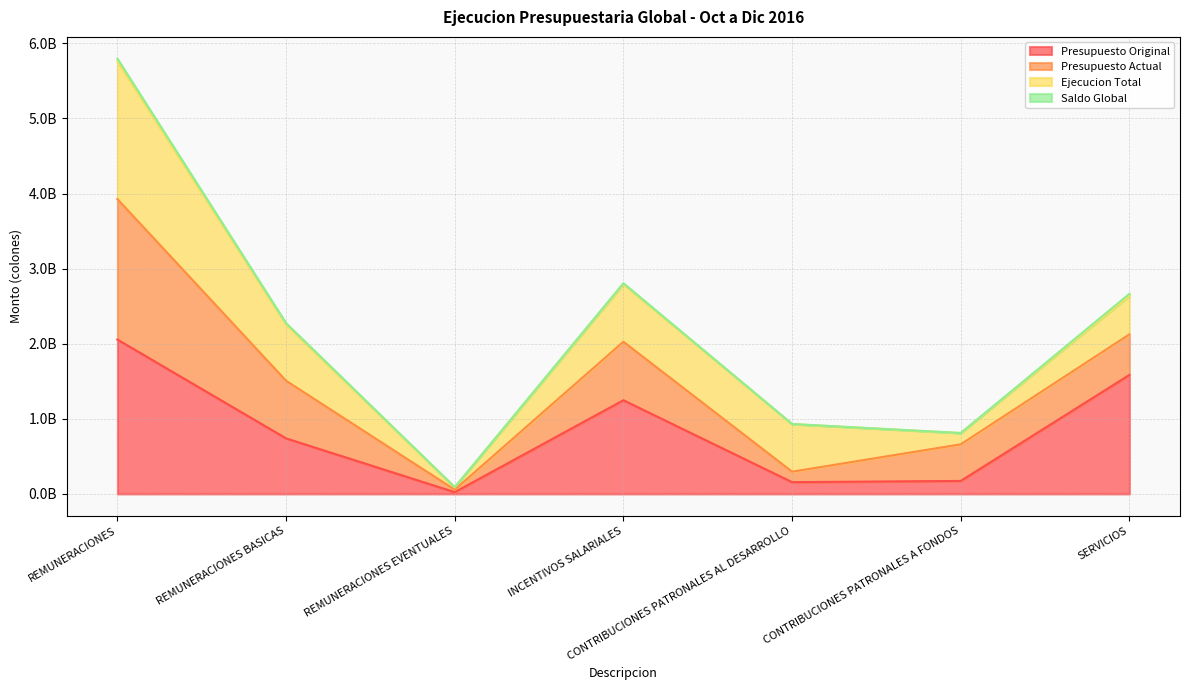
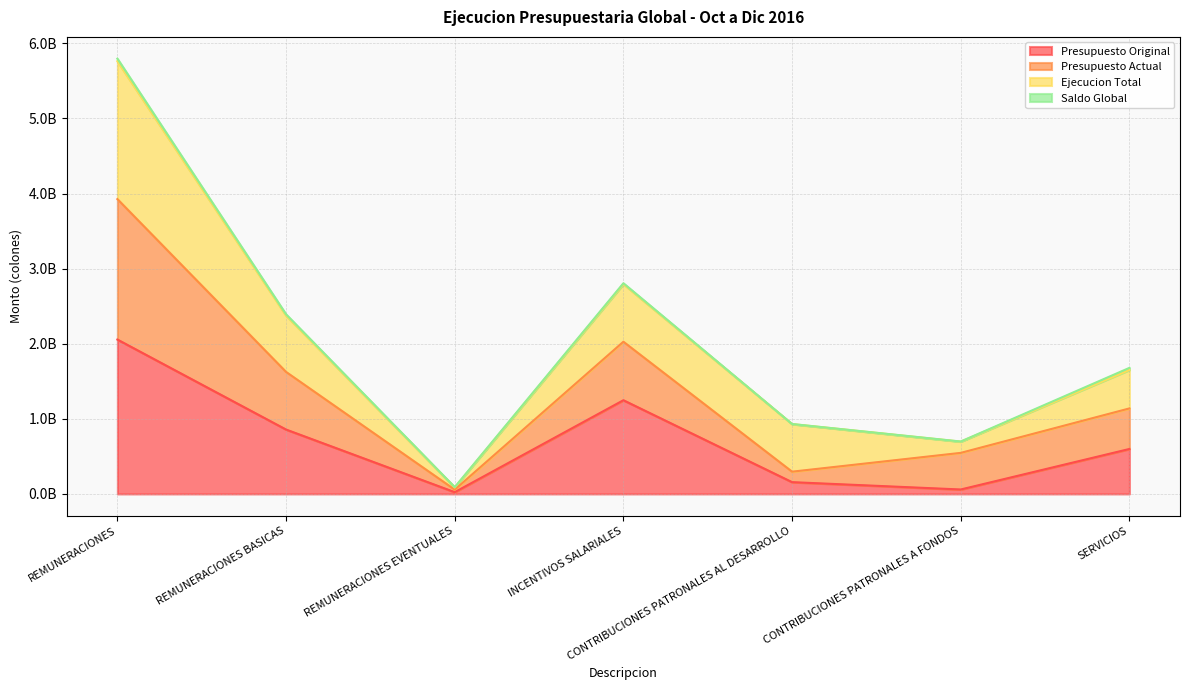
Presupuesto Original, REMUNERACIONES BASICAS: 700000000 -> 900000000
Presupuesto Original, CONTRIBUCIONES PATRONALES A FONDOS: 200000000 -> 100000000
Presupuesto Original, SERVICIOS: 1600000000 -> 600000000
